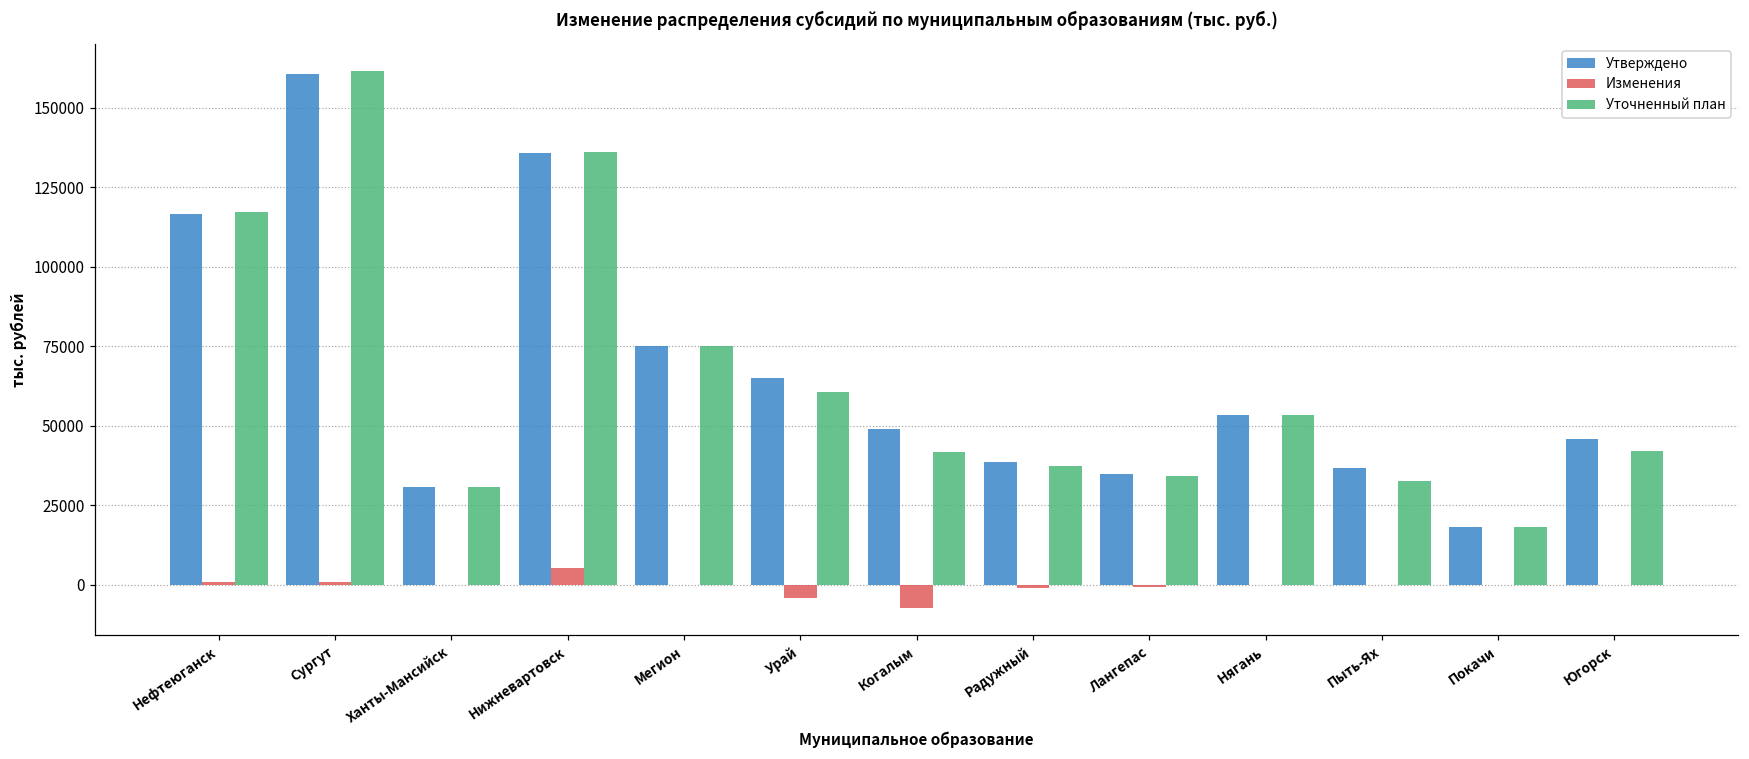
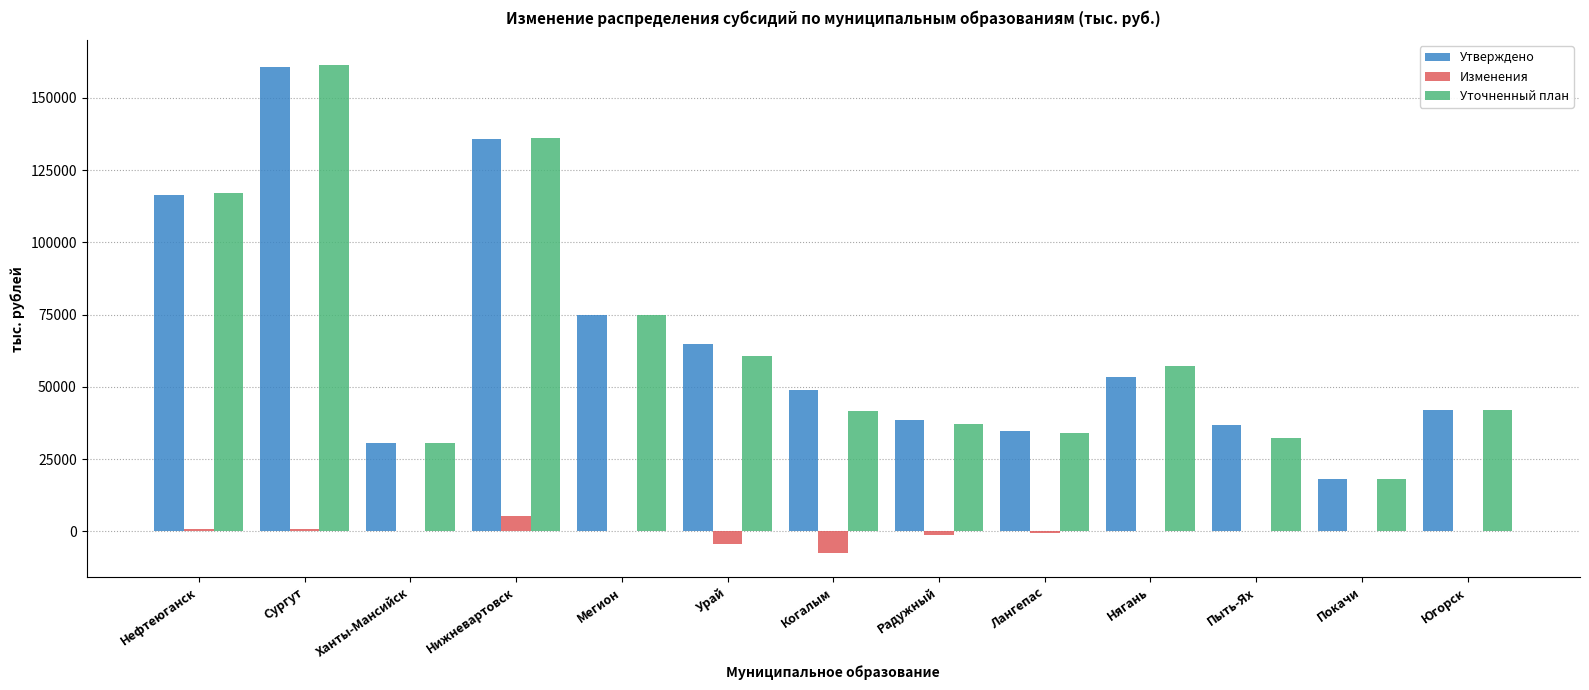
Уточненный план, Нягань: 53000 -> 57000
Утверждено, Югорск: 46000 -> 42000
